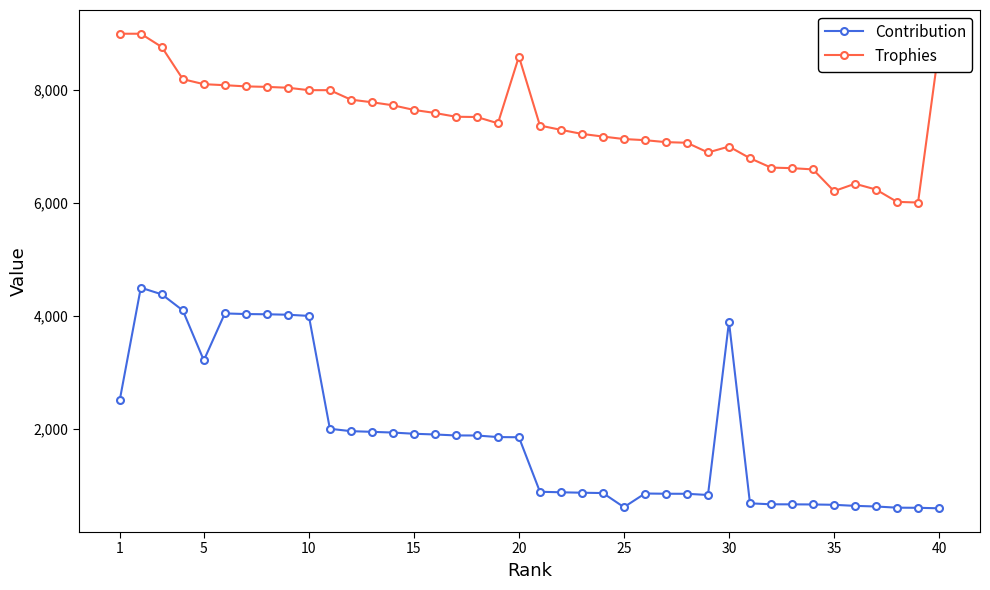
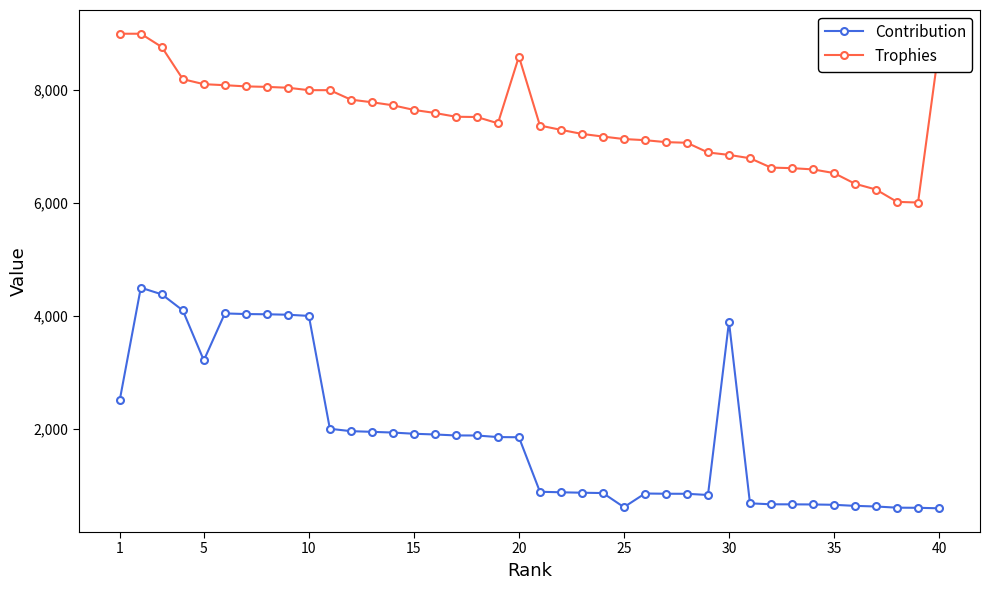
Trophies, 30: 7,000 -> 6,900
Trophies, 35: 6,200 -> 6,500
